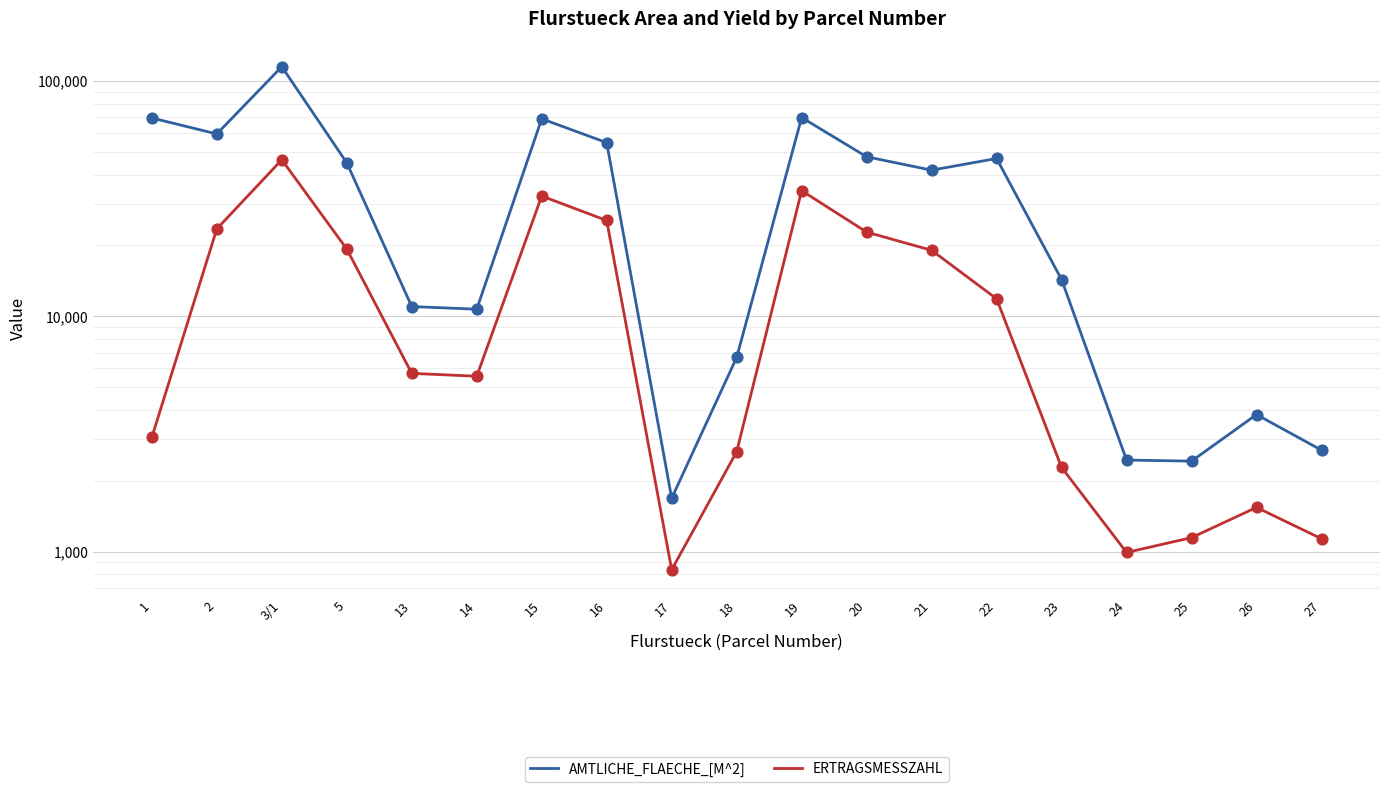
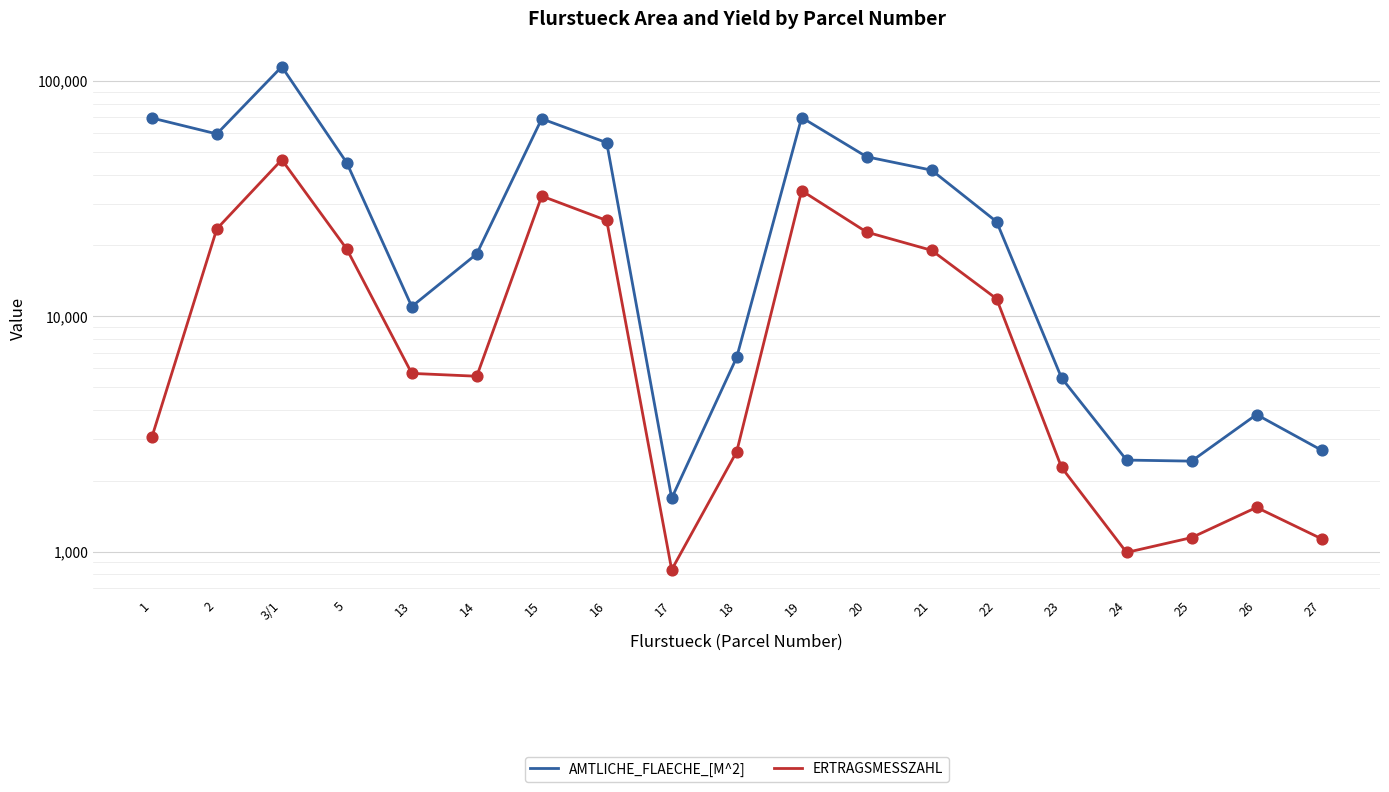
AMTLICHE_FLAECHE_[M^2], 14: 11,000 -> 18,000
AMTLICHE_FLAECHE_[M^2], 22: 47,000 -> 25,000
AMTLICHE_FLAECHE_[M^2], 23: 14,000 -> 5,500
